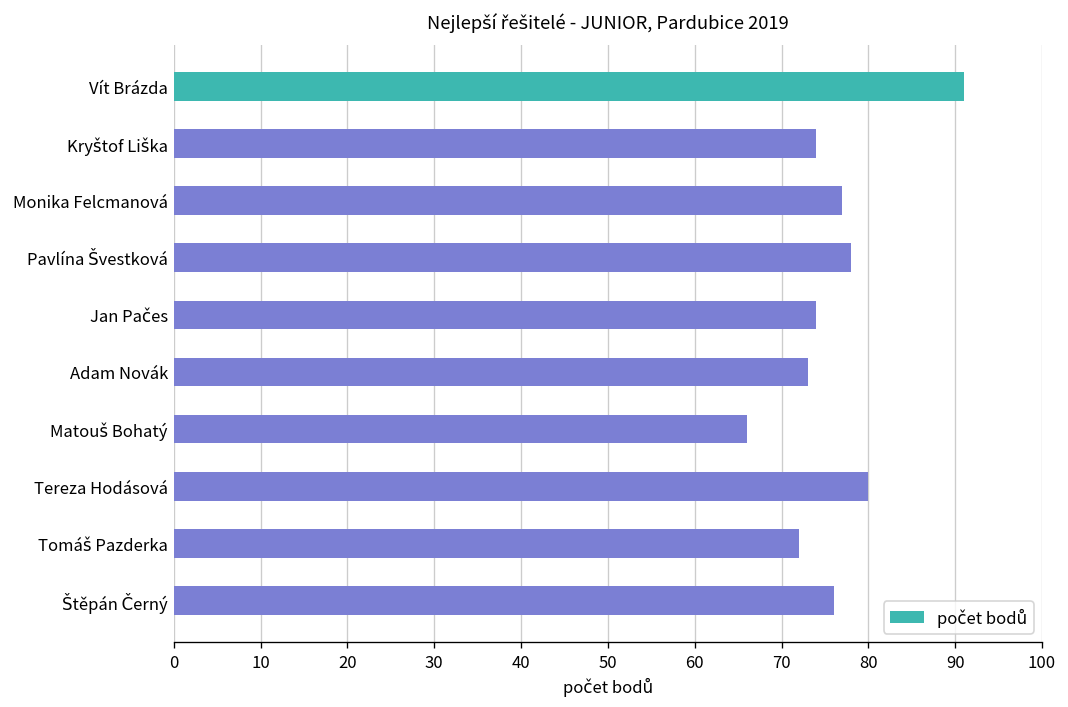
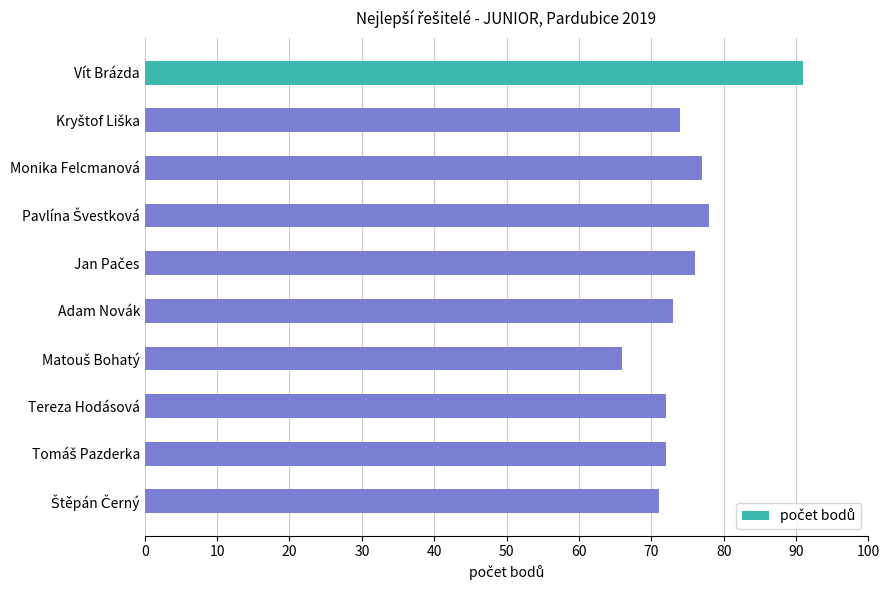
Jan Pačes: 74 -> 76
Tereza Hodásová: 80 -> 72
Štěpán Černý: 76 -> 71
